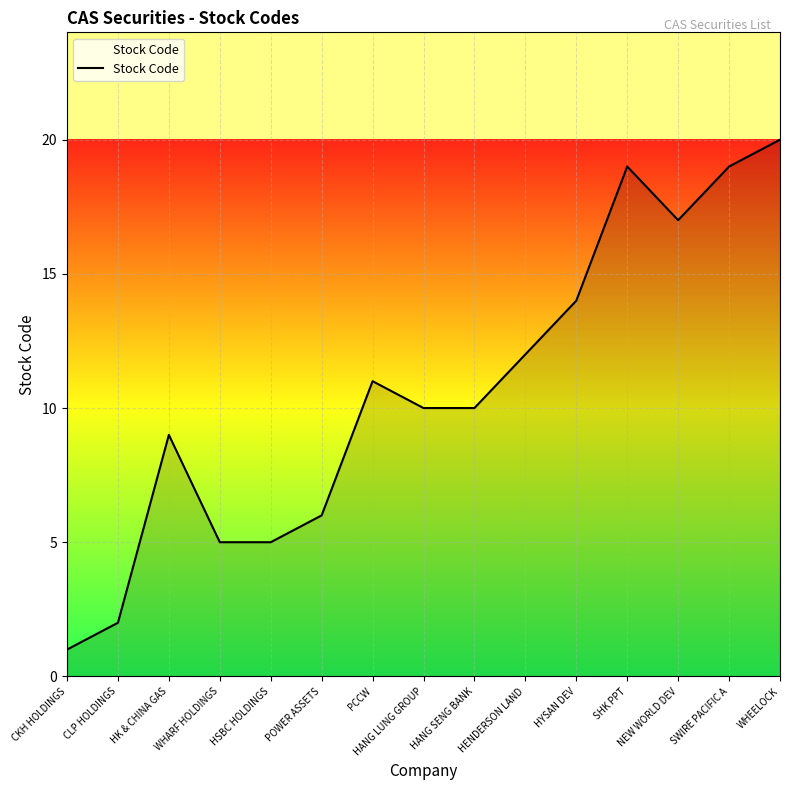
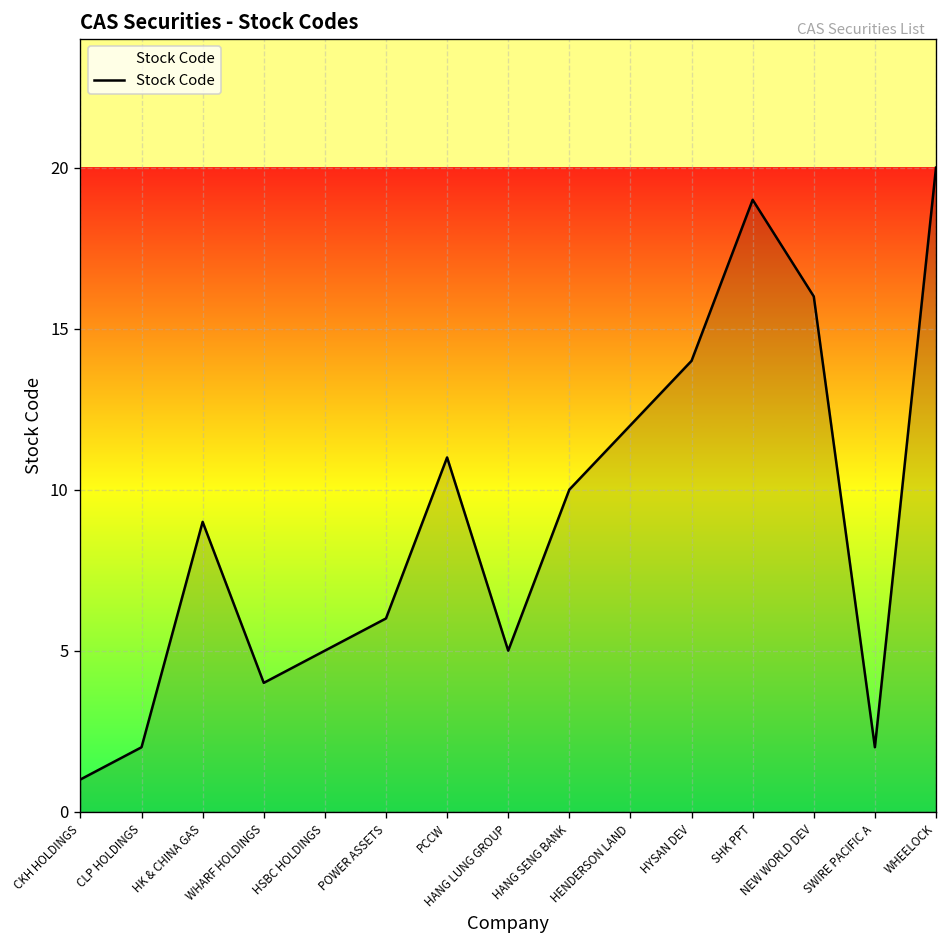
WHARF HOLDINGS: 5 -> 4
HANG LUNG GROUP: 10 -> 5
NEW WORLD DEV: 17 -> 16
SWIRE PACIFIC A: 19 -> 2
